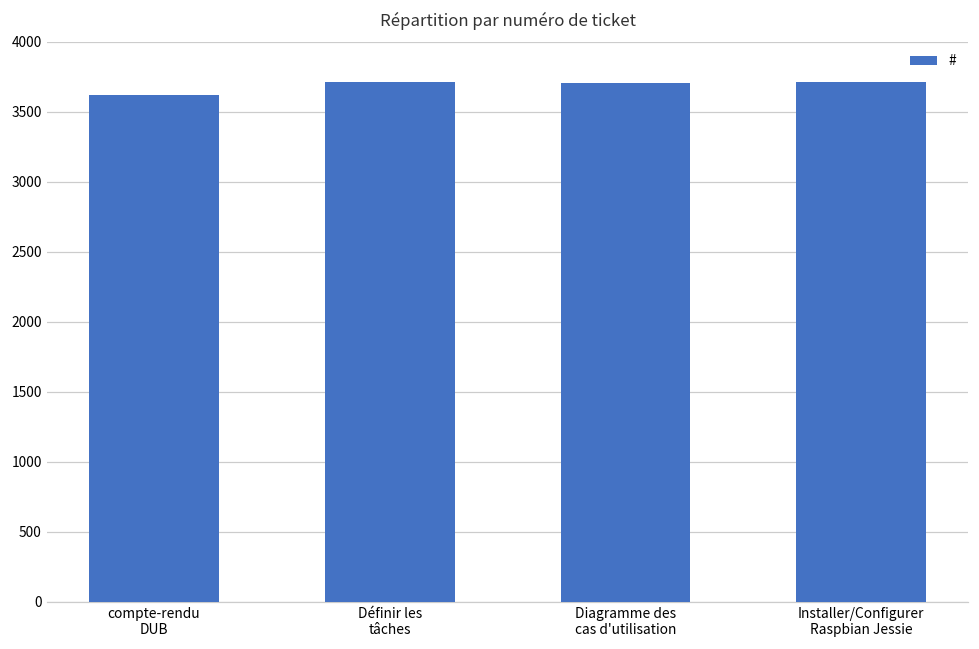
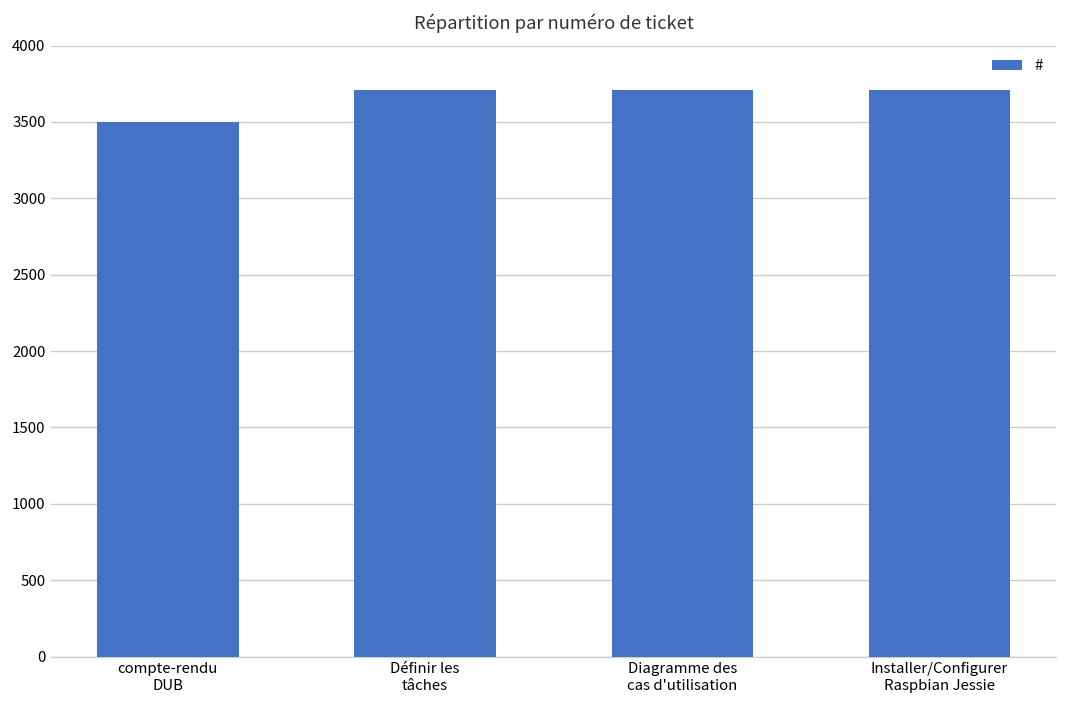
compte-rendu DUB: 3620 -> 3500
